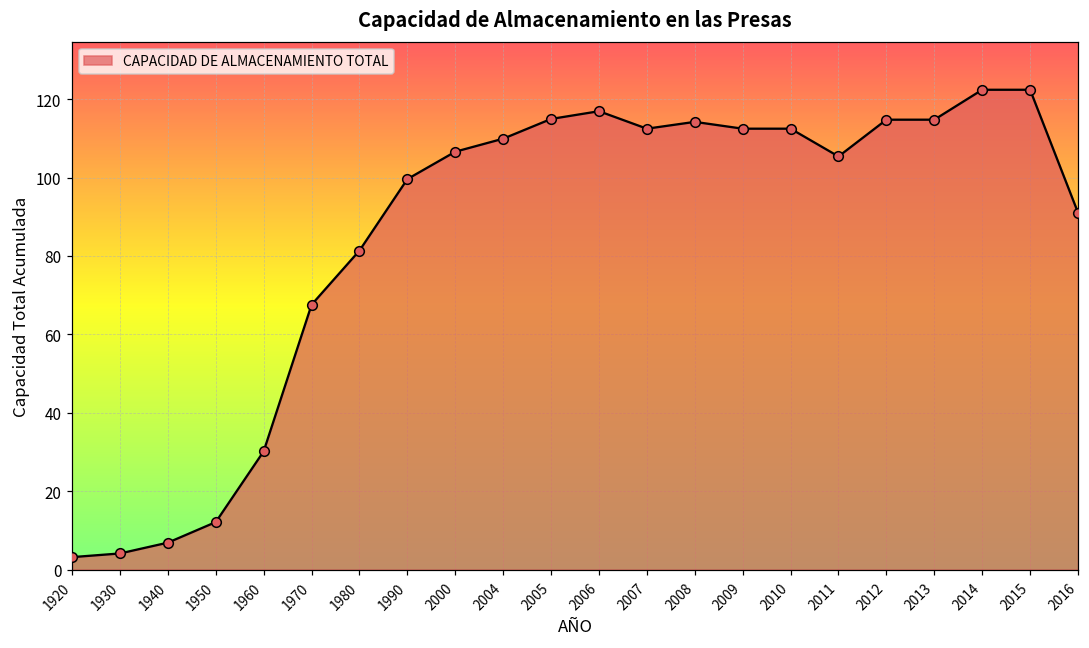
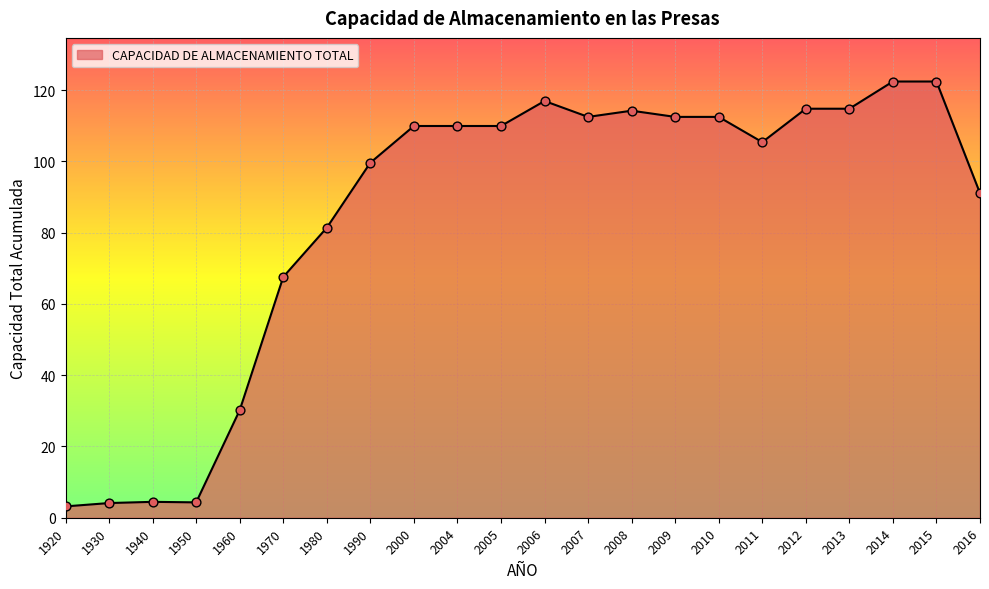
1940: 7 -> 4
1950: 12 -> 4
2000: 107 -> 110
2005: 115 -> 110
